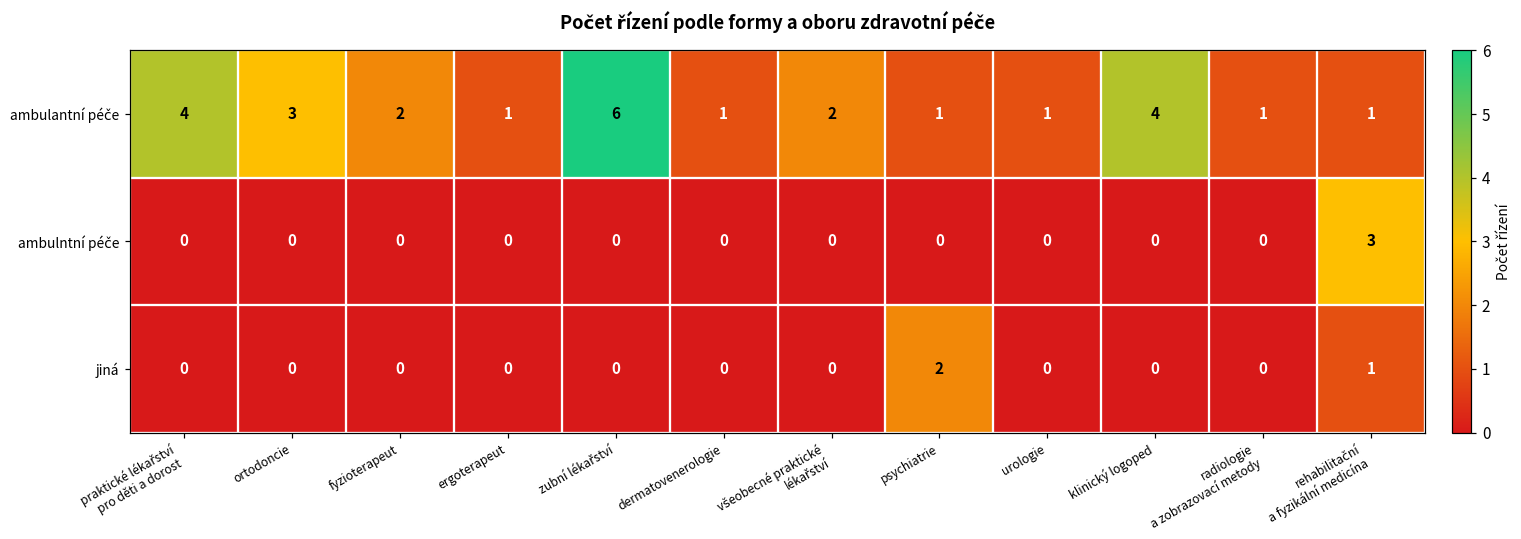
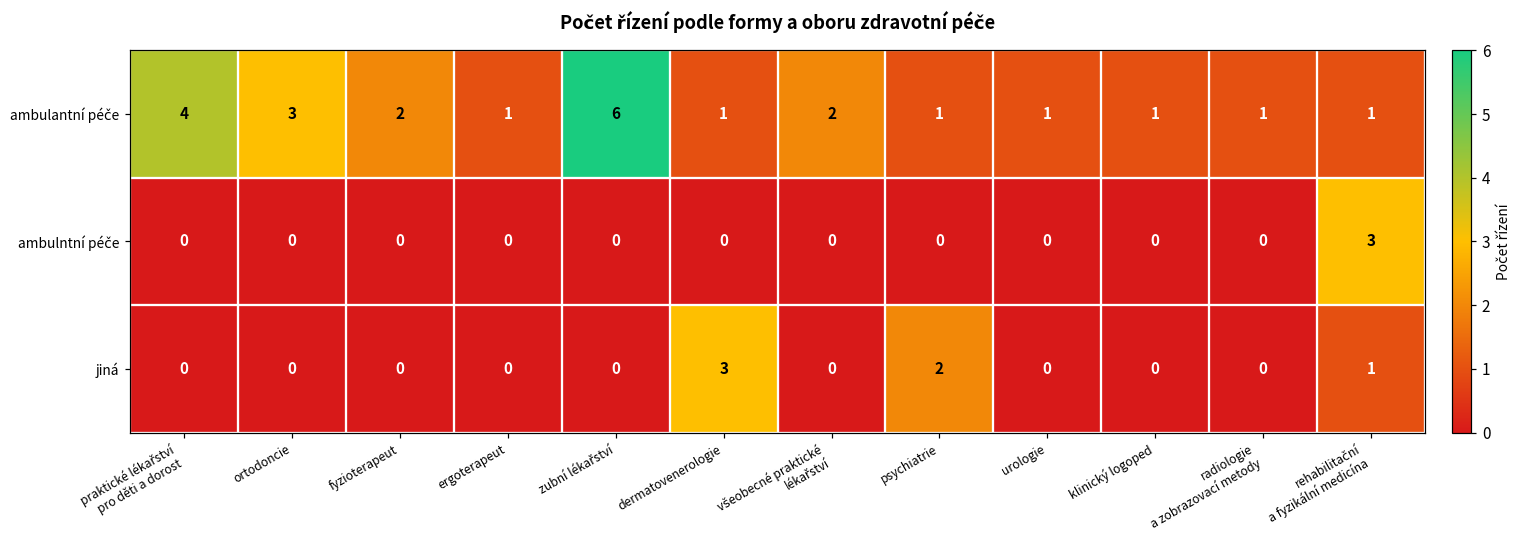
ambulantní péče, klinický logoped: 4 -> 1
jiná, dermatovenerologie: 0 -> 3
